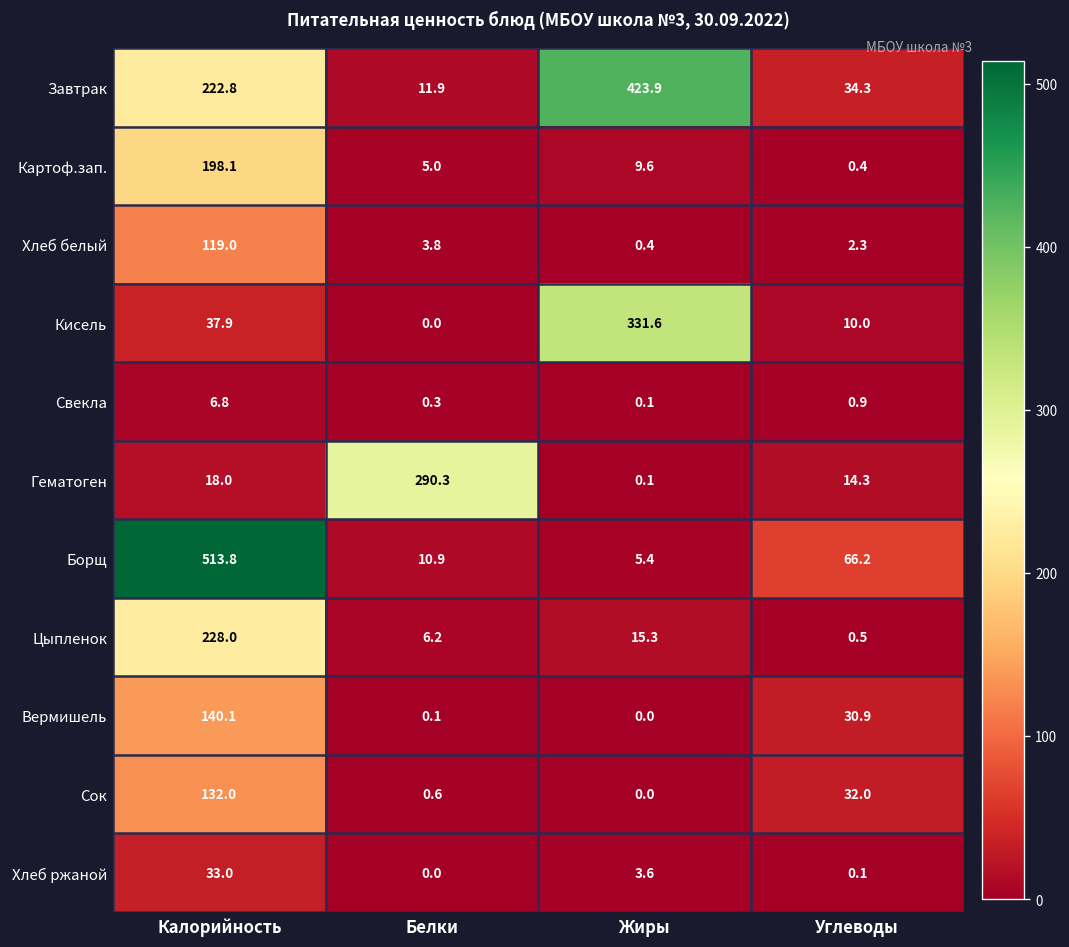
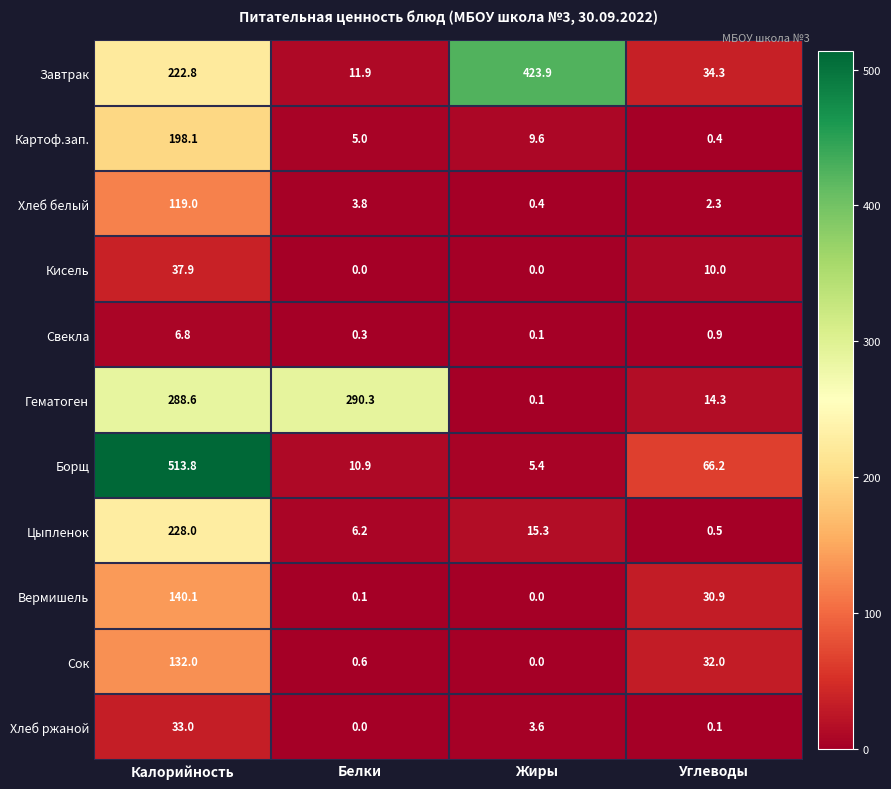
Кисель, Жиры: 331.6 -> 0.0
Гематоген, Калорийность: 18.0 -> 288.6
